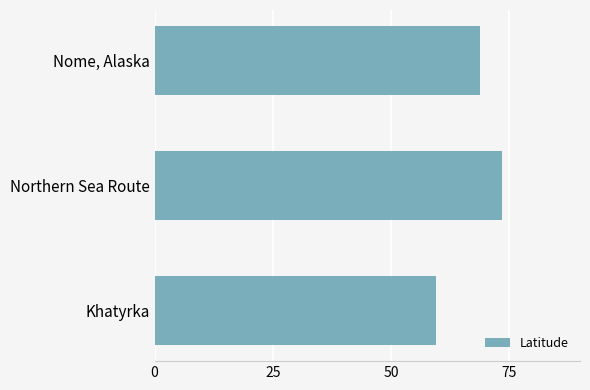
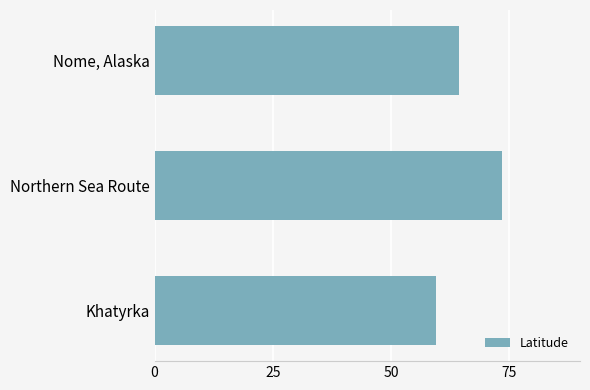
Nome, Alaska: 69 -> 65
